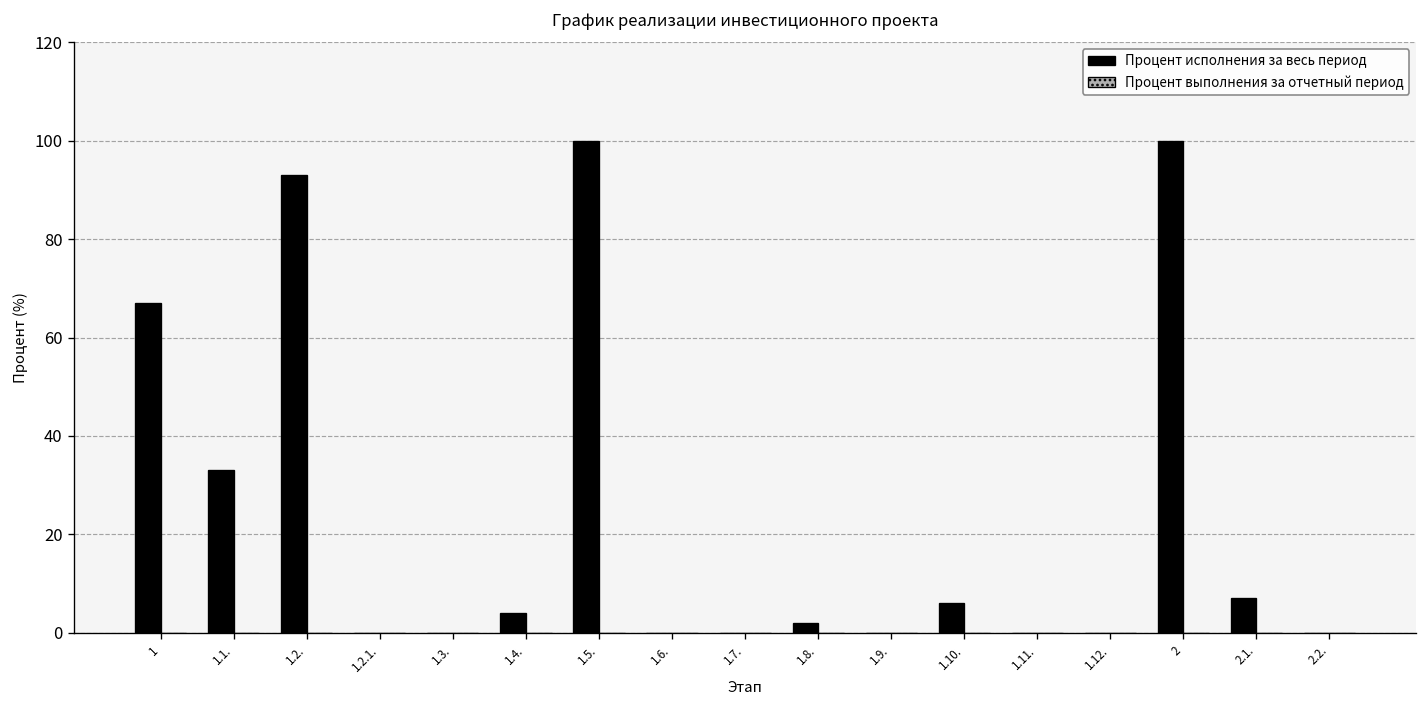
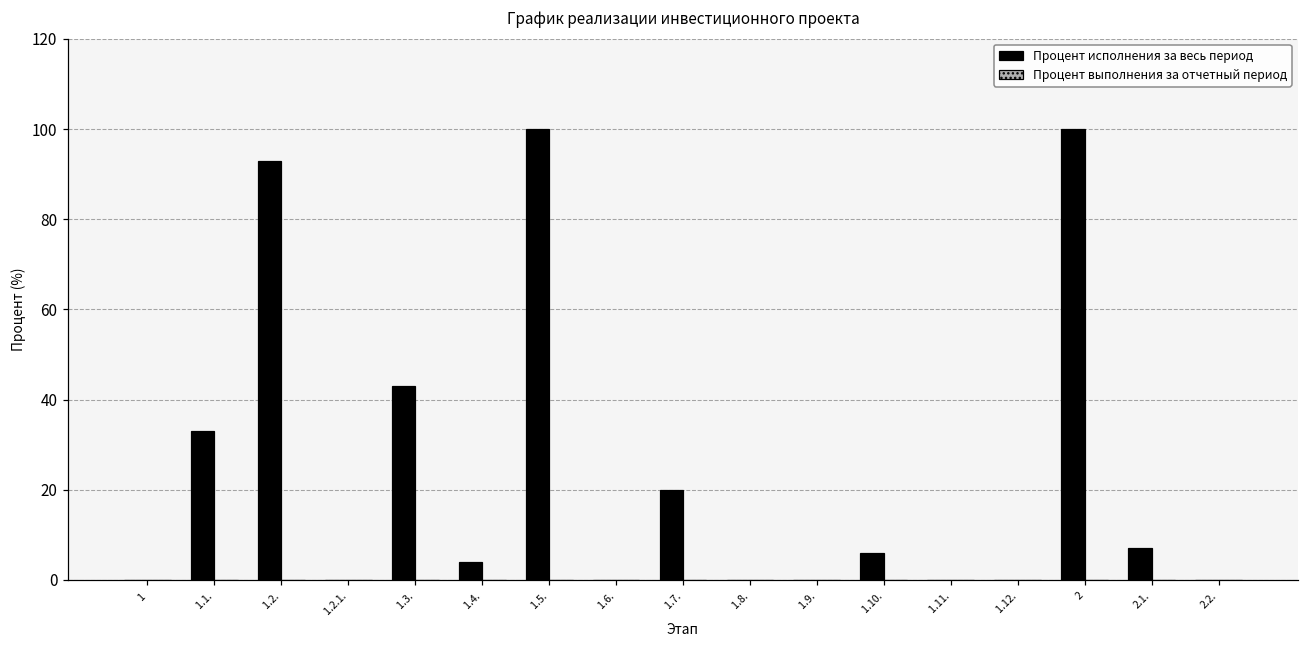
Процент исполнения за весь период, 1: 67 -> 0
Процент исполнения за весь период, 1.3.: 0 -> 43
Процент исполнения за весь период, 1.7.: 0 -> 20
Процент исполнения за весь период, 1.8.: 2 -> 0
